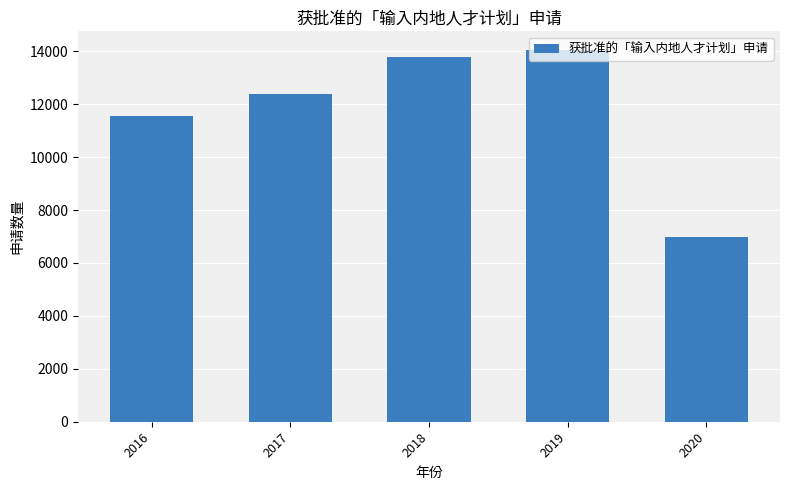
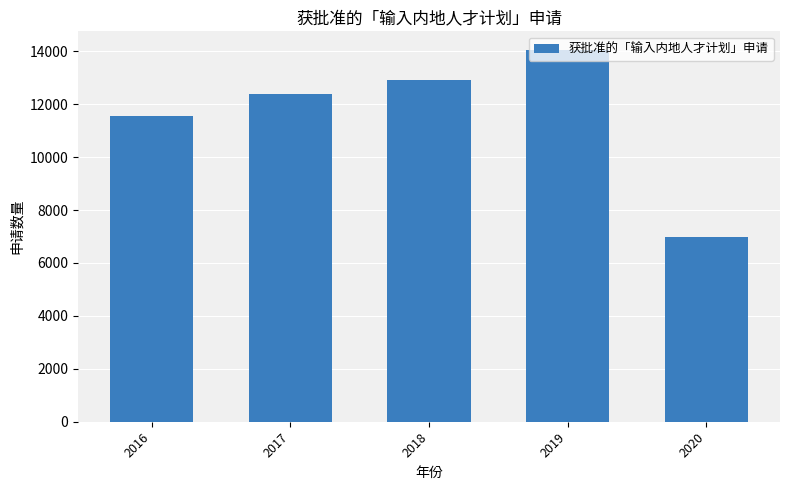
2018: 13800 -> 12900
